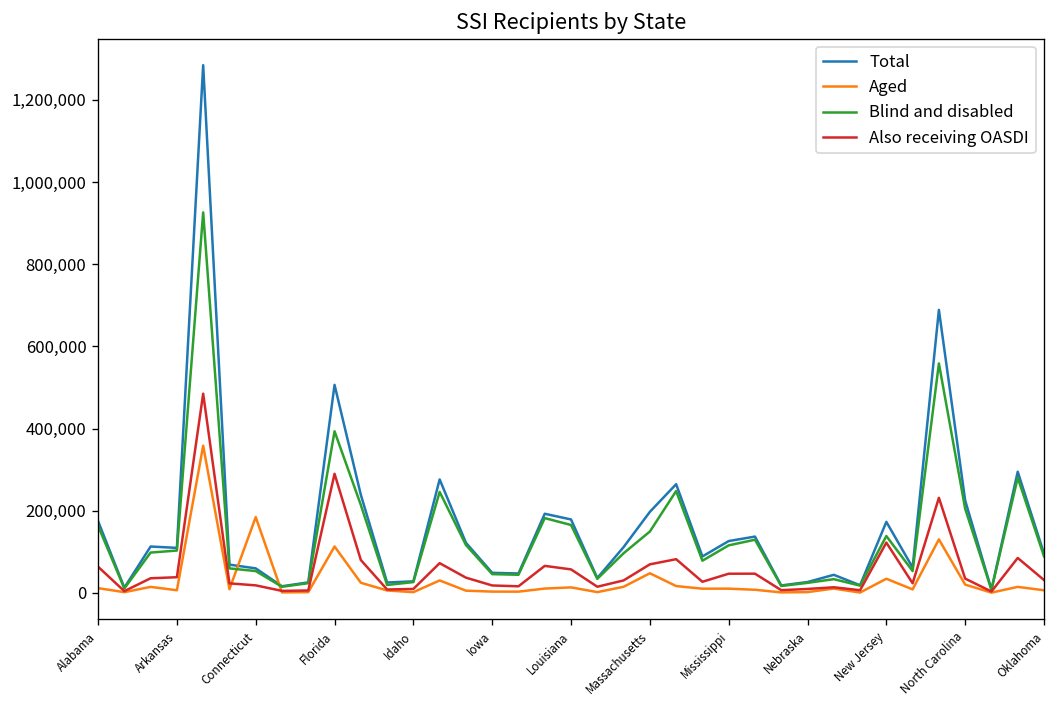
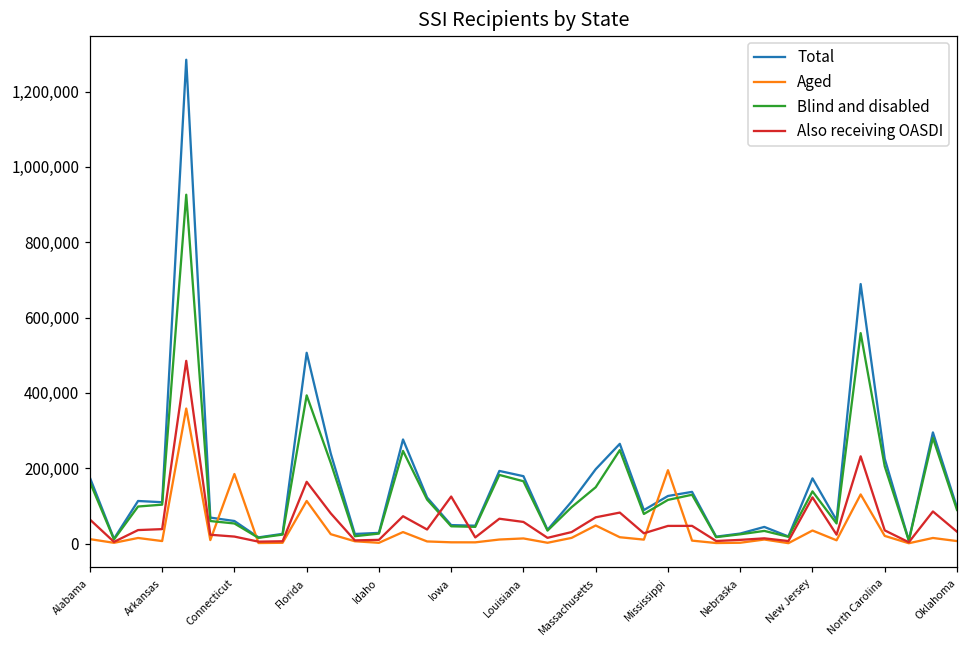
Also receiving OASDI, Florida: 290,000 -> 160,000
Also receiving OASDI, Iowa: 20,000 -> 120,000
Aged, Mississippi: 10,000 -> 190,000
